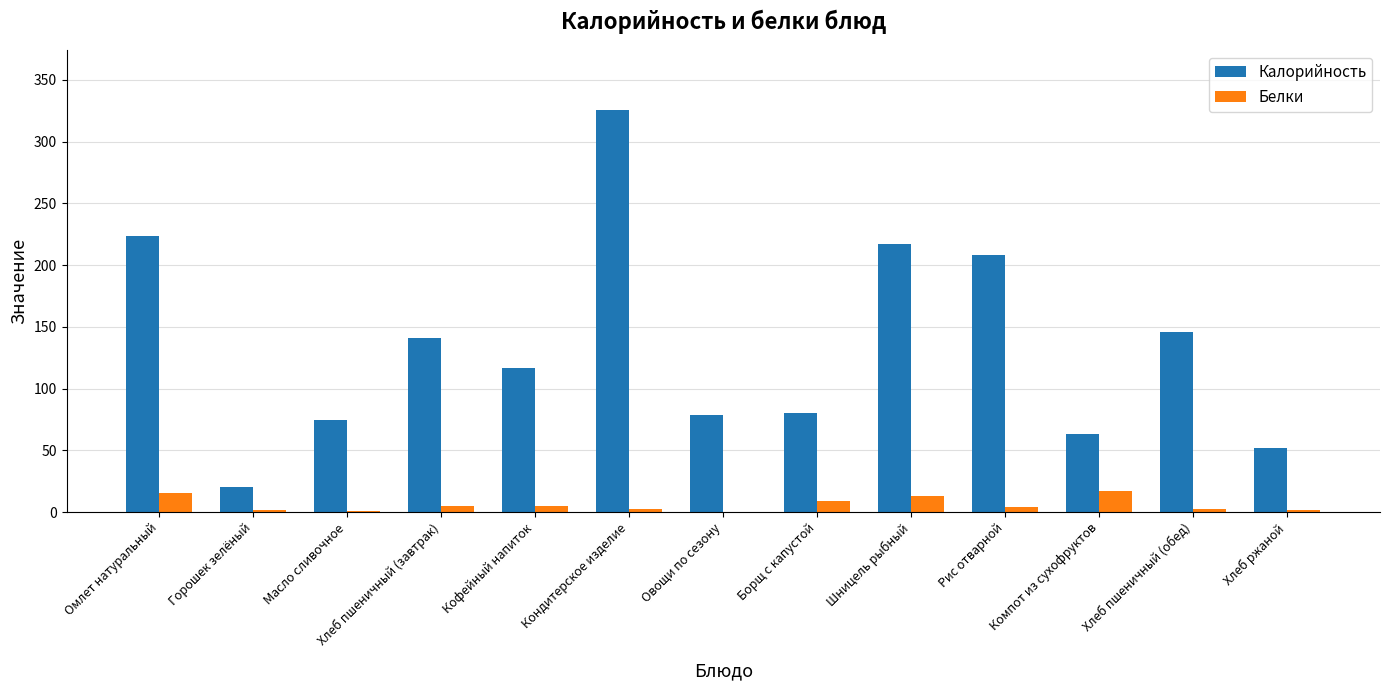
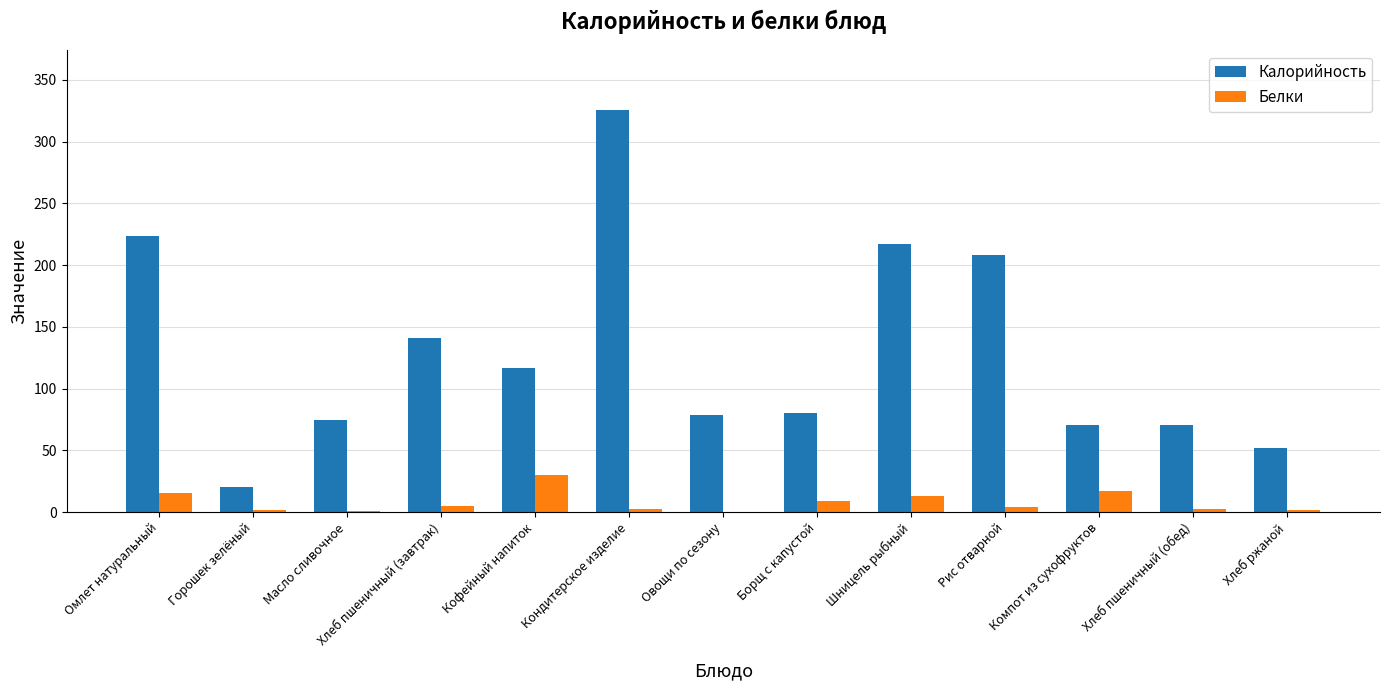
Белки, Кофейный напиток: 5 -> 30
Калорийность, Компот из сухофруктов: 63 -> 70
Калорийность, Хлеб пшеничный (обед): 146 -> 71
